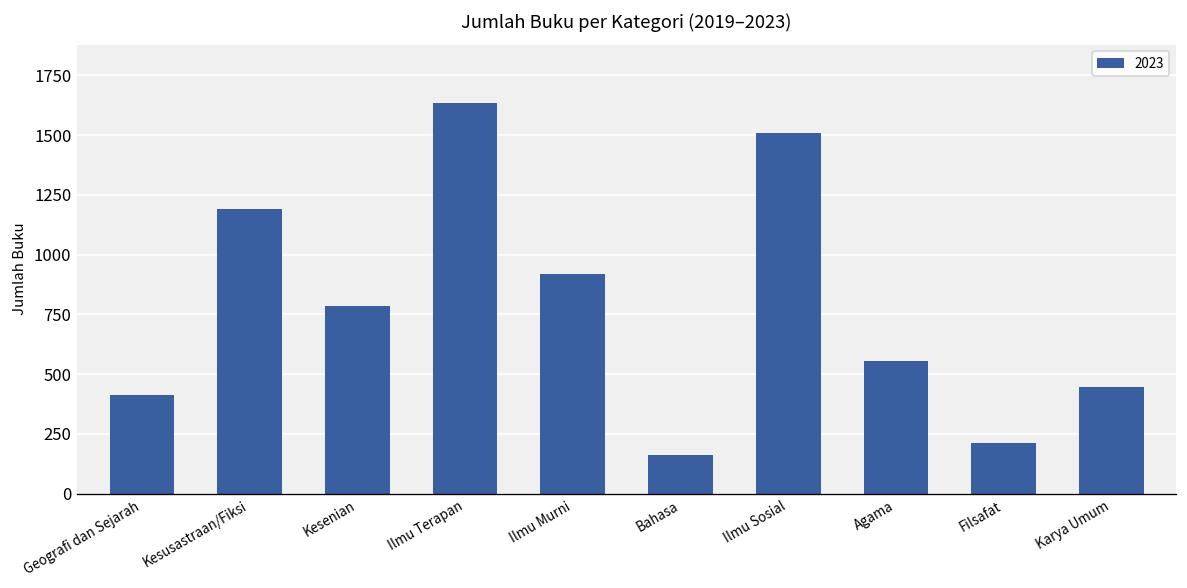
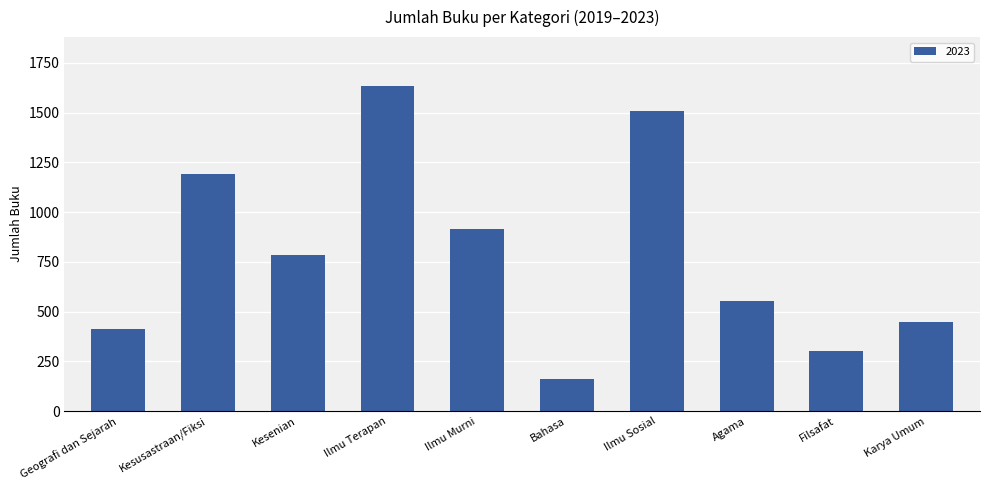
Filsafat: 210 -> 300
